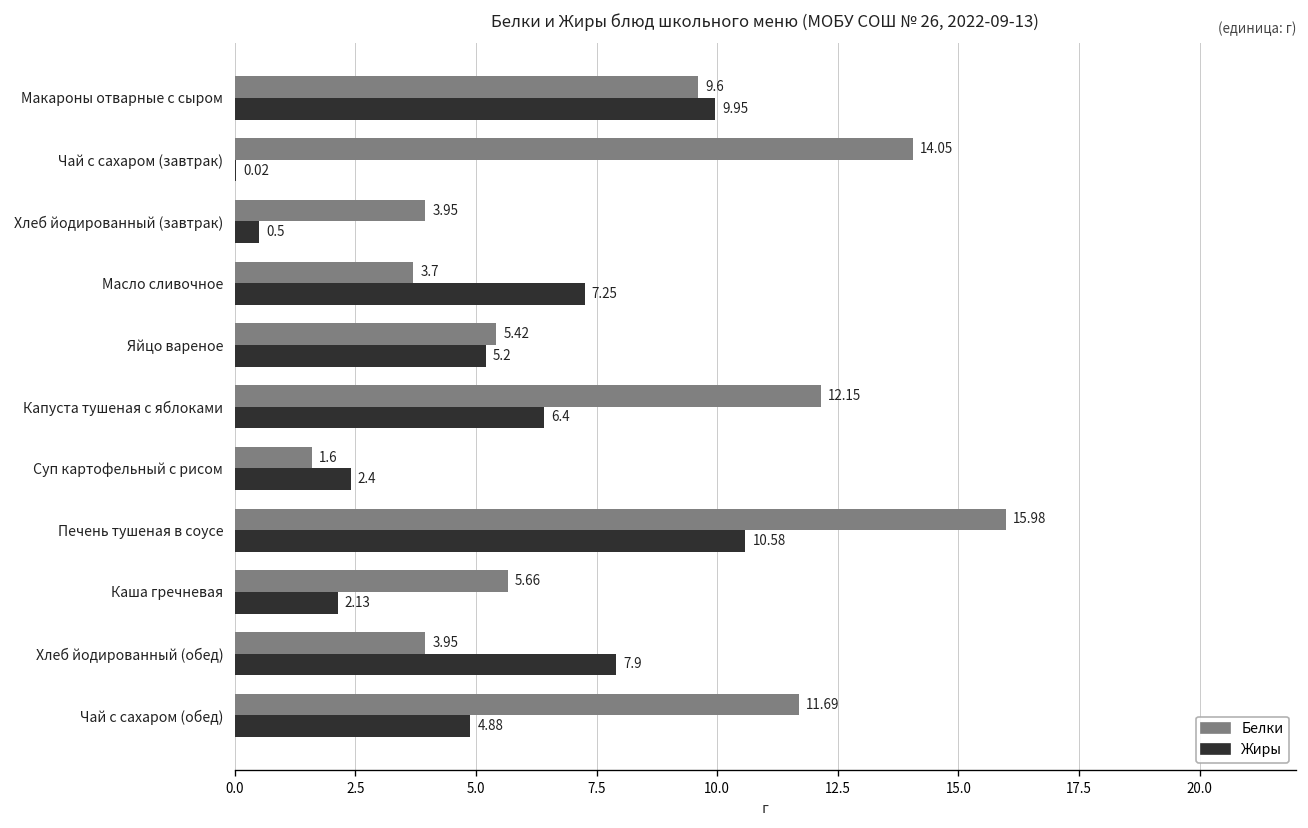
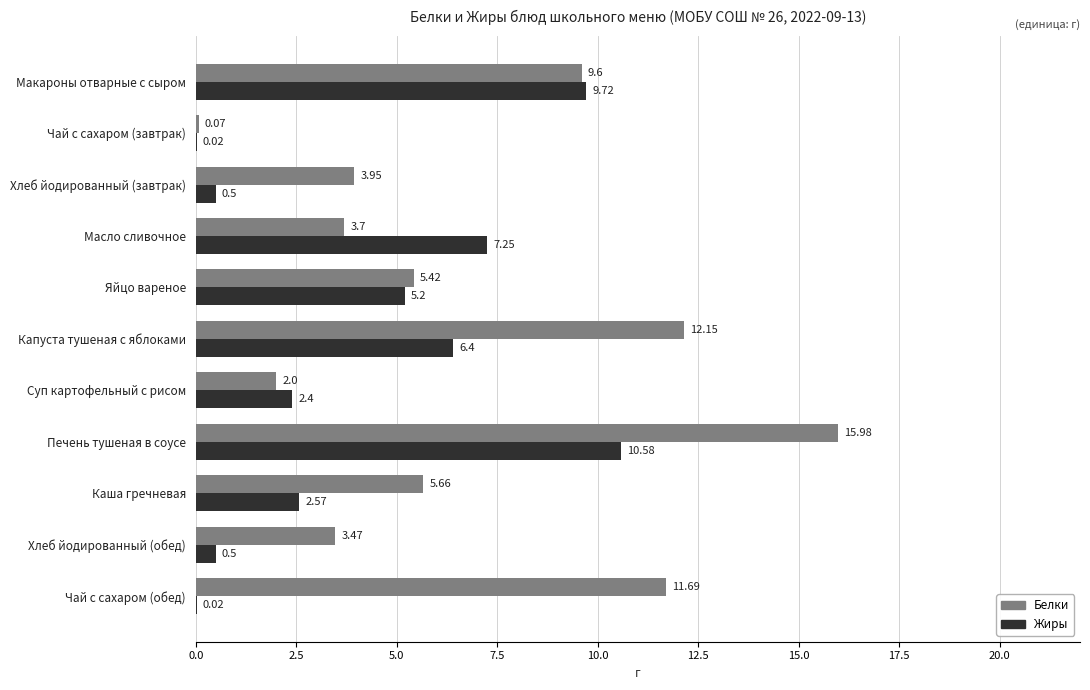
Жиры, Макароны отварные с сыром: 9.95 -> 9.72
Белки, Чай с сахаром (завтрак): 14.05 -> 0.07
Белки, Суп картофельный с рисом: 1.6 -> 2.0
Жиры, Каша гречневая: 2.13 -> 2.57
Белки, Хлеб йодированный (обед): 3.95 -> 3.47
Жиры, Хлеб йодированный (обед): 7.9 -> 0.5
Жиры, Чай с сахаром (обед): 4.88 -> 0.02
